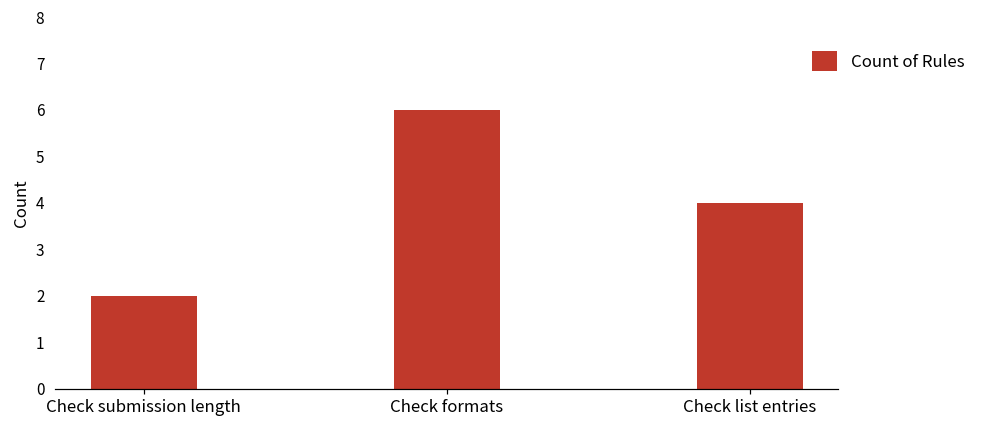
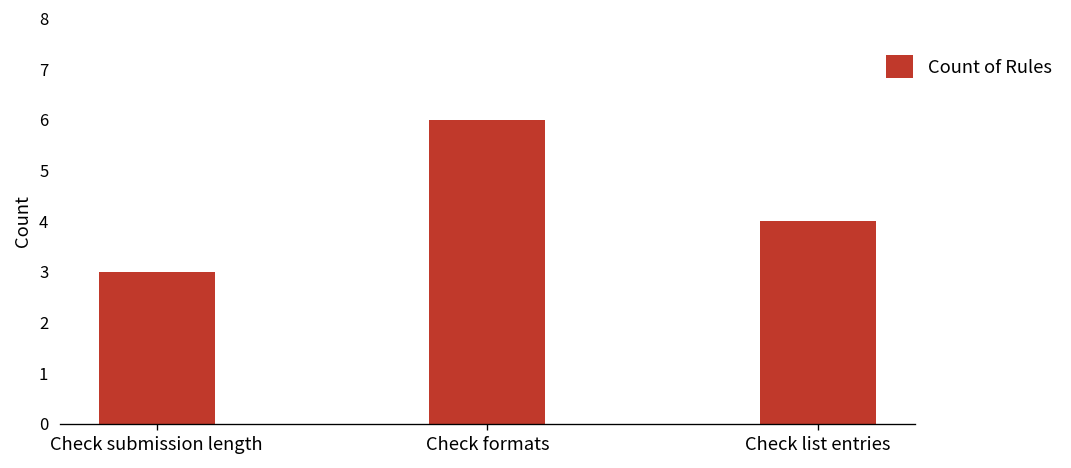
Check submission length: 2 -> 3
